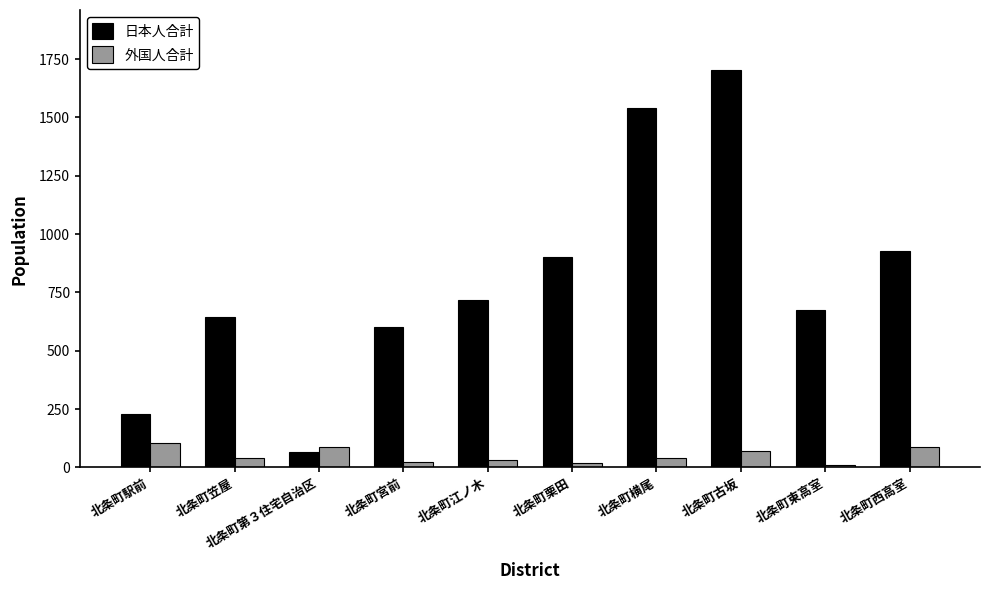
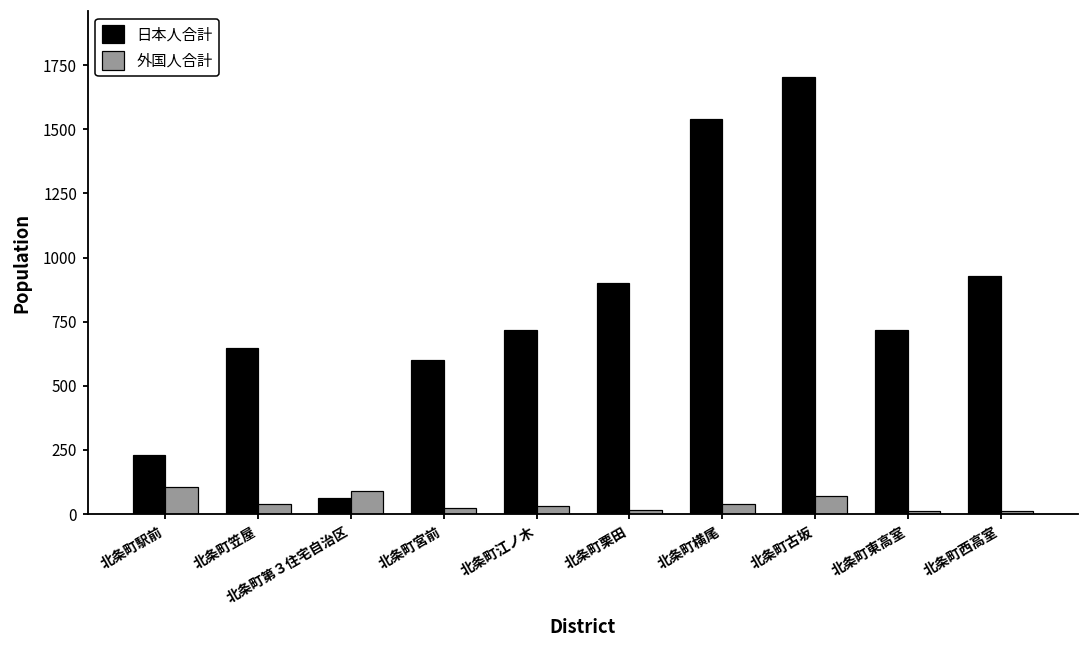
日本人合計, 北条町東高室: 680 -> 720
外国人合計, 北条町西高室: 90 -> 10
